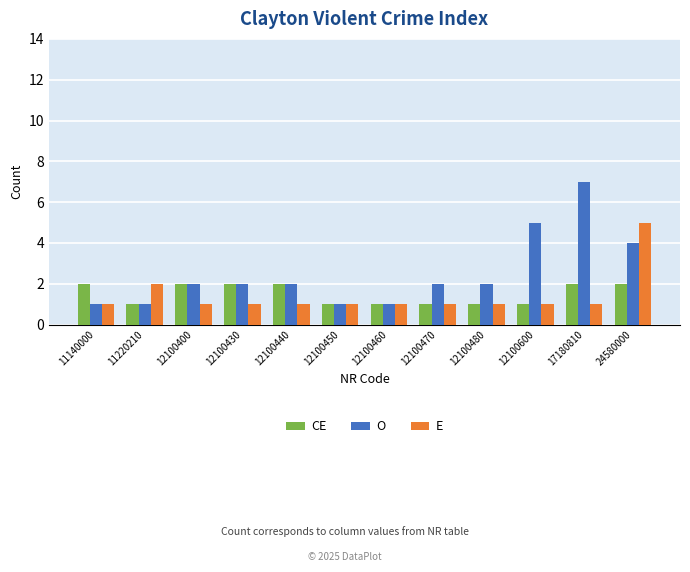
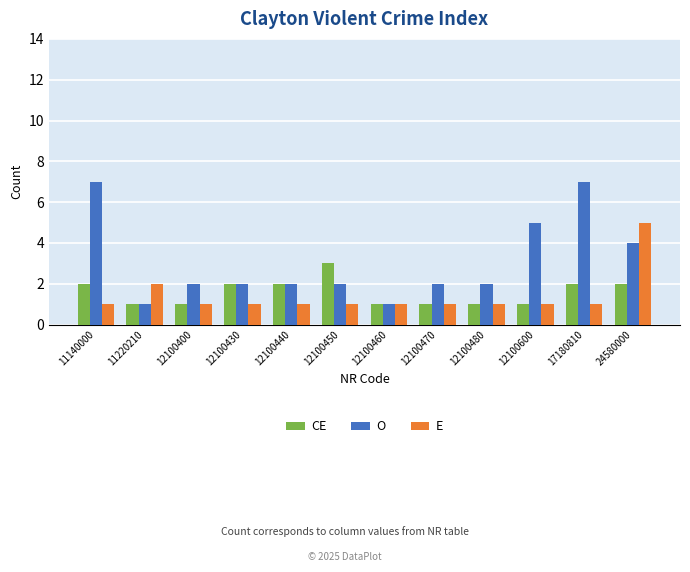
O, 11140000: 1 -> 7
CE, 12100400: 2 -> 1
CE, 12100450: 1 -> 3
O, 12100450: 1 -> 2
